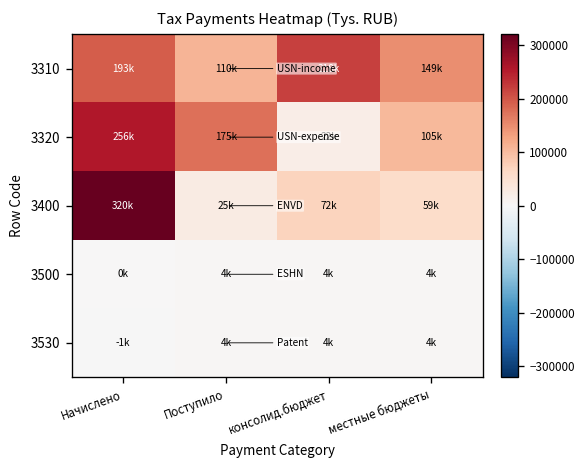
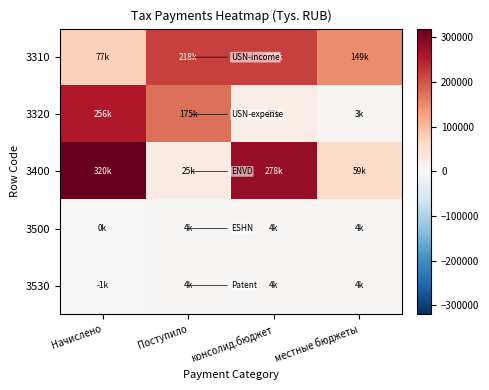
3310, Начислено: 193k -> 77k
3310, Поступило: 110k -> 218k
3320, местные бюджеты: 105k -> 3k
3400, консолид.бюджет: 72k -> 278k
